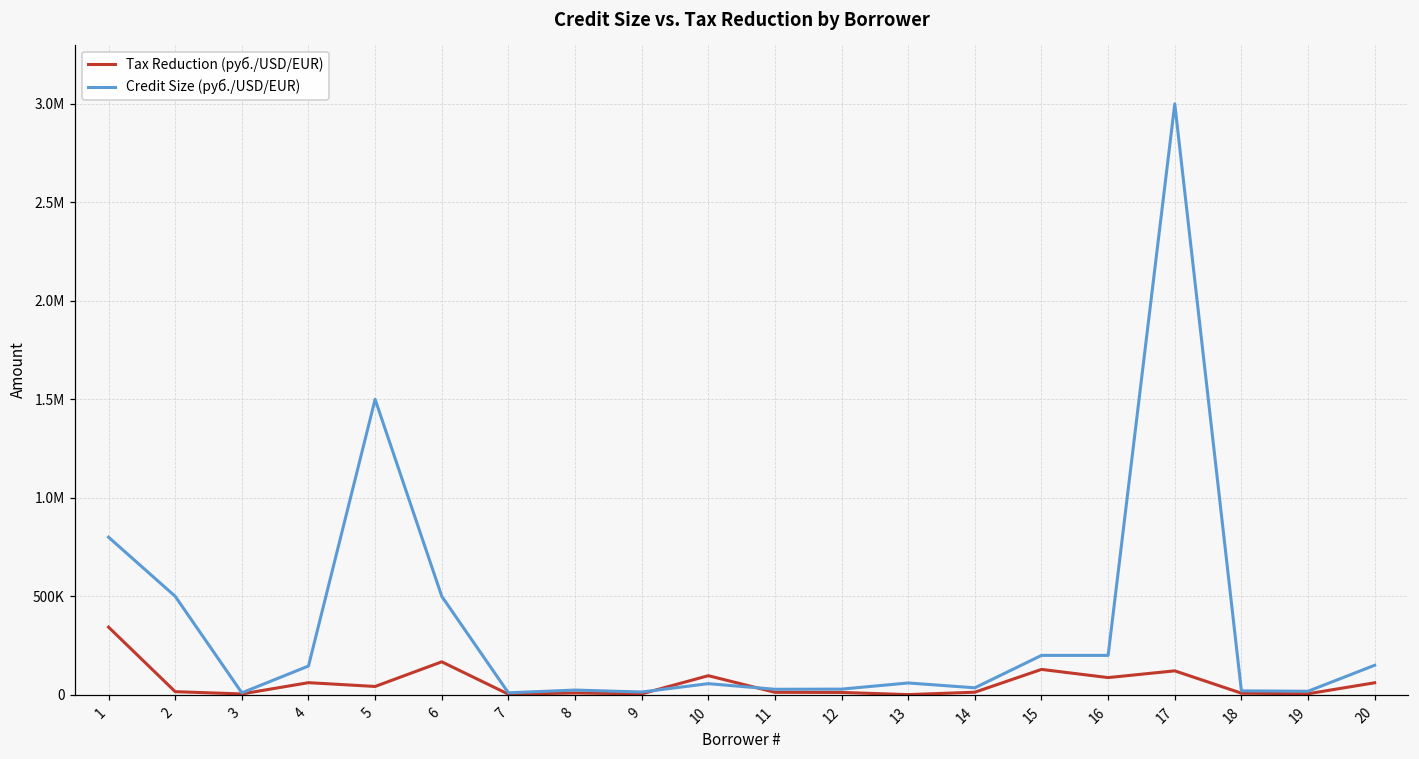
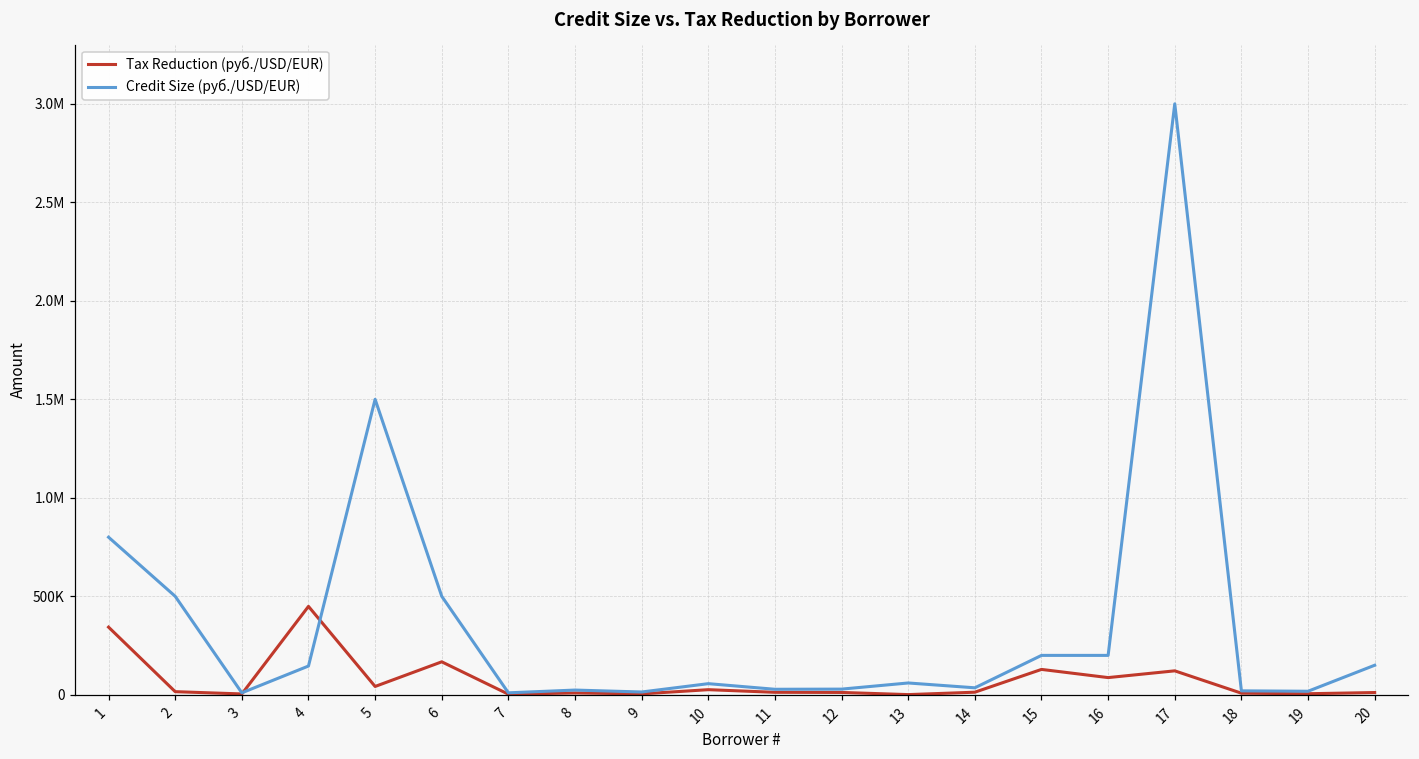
Tax Reduction (руб./USD/EUR), 4: 60000 -> 450000
Tax Reduction (руб./USD/EUR), 10: 100000 -> 30000
Tax Reduction (руб./USD/EUR), 20: 60000 -> 10000
